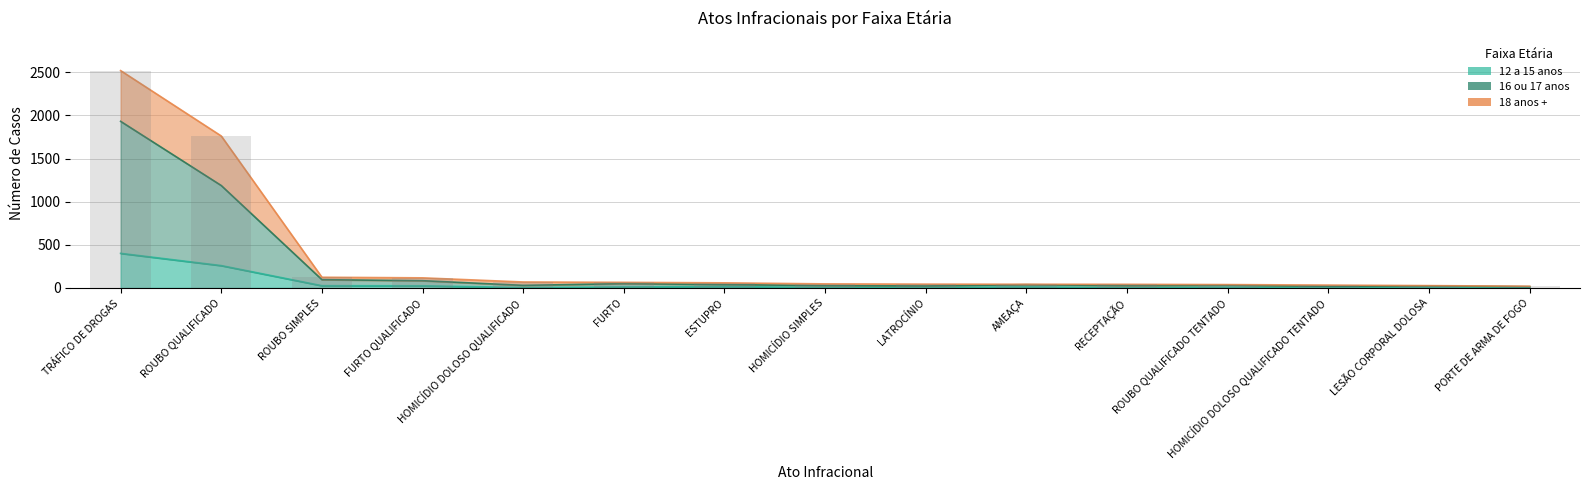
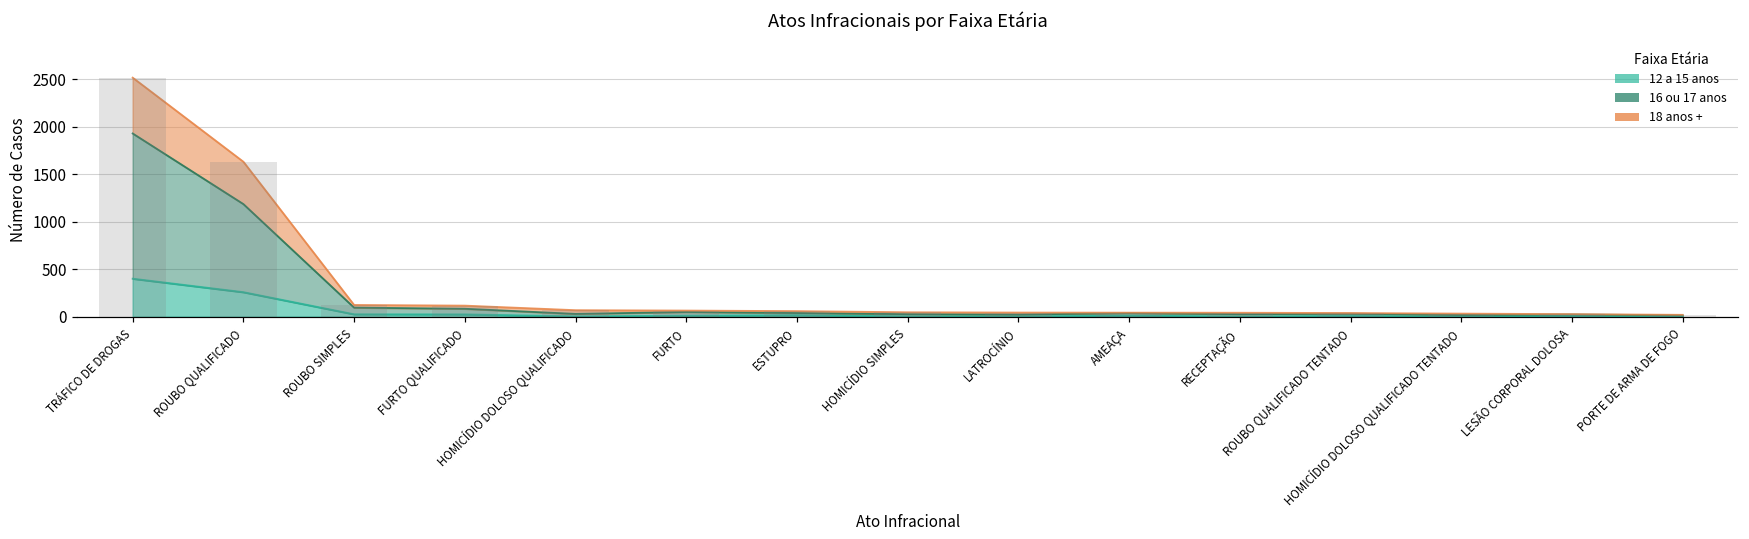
18 anos +, ROUBO QUALIFICADO: 600 -> 400
